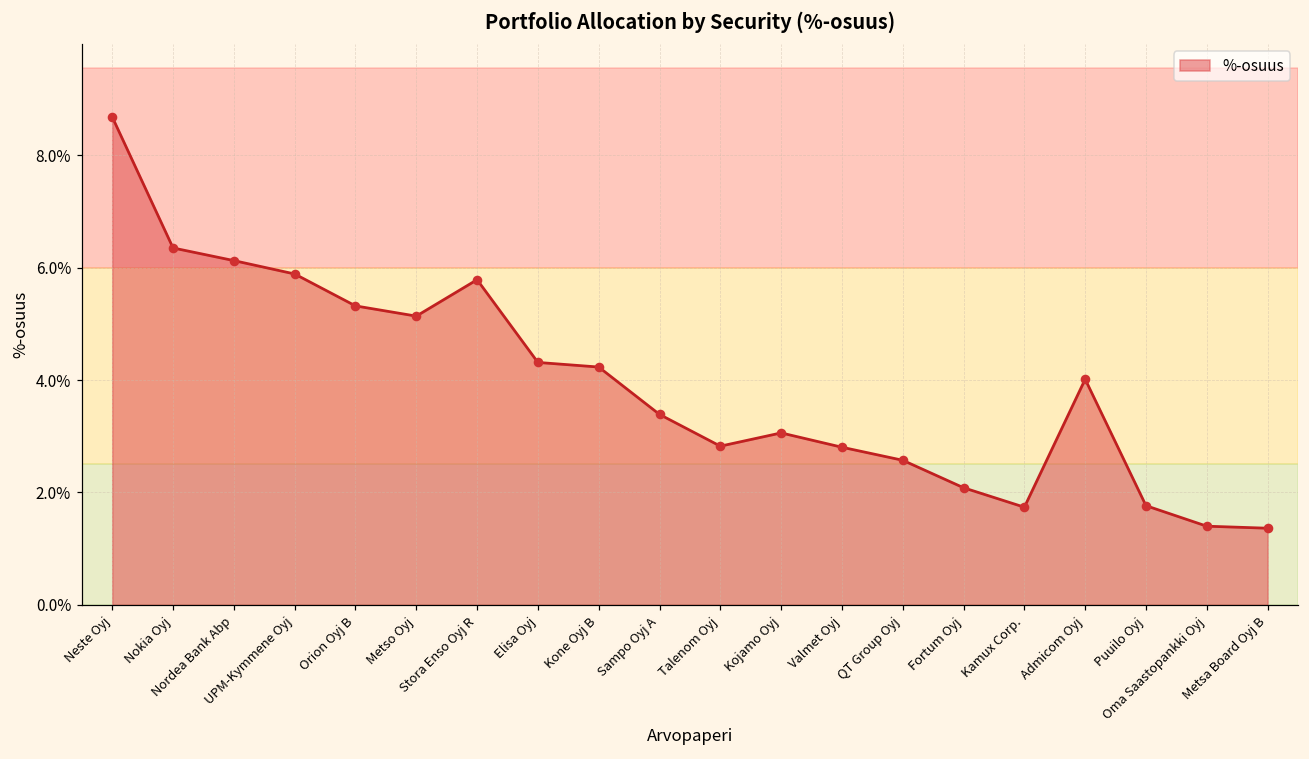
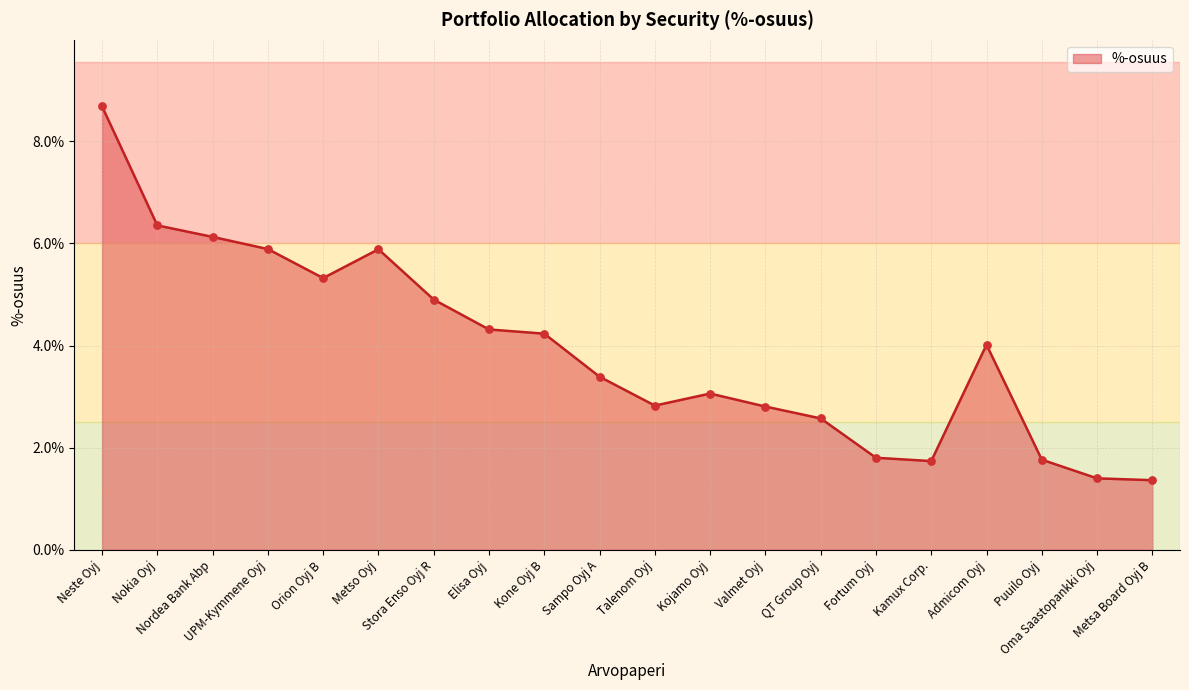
Metso Oyj: 5.1% -> 5.9%
Stora Enso Oyj R: 5.8% -> 4.9%
Fortum Oyj: 2.1% -> 1.8%
